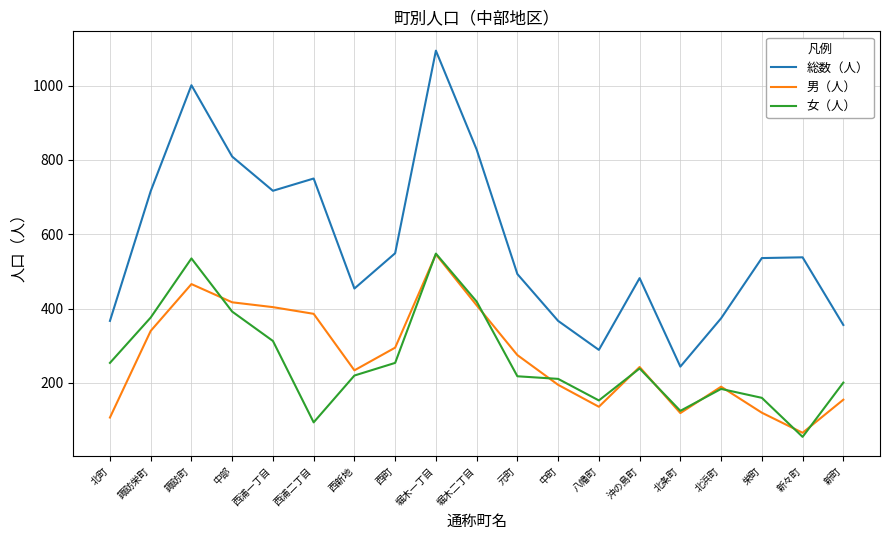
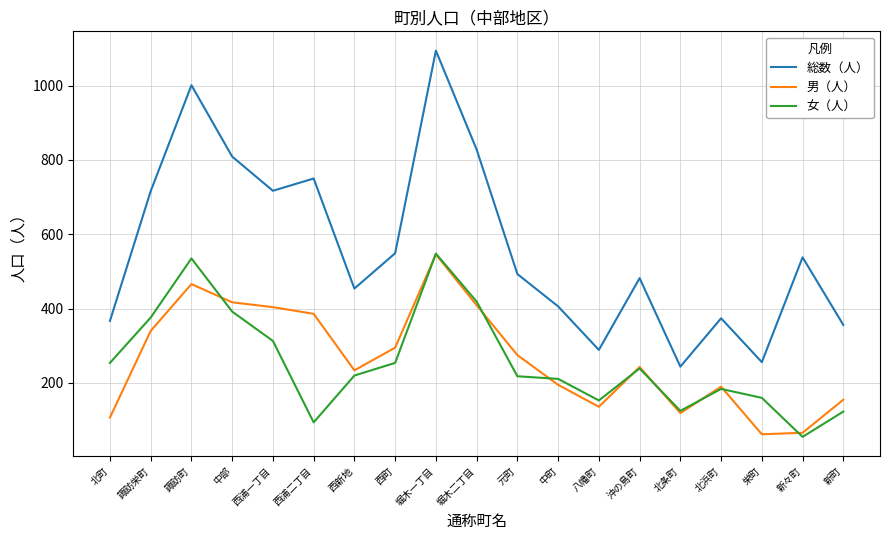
総数（人）, 中町: 370 -> 410
総数（人）, 栄町: 540 -> 260
男（人）, 栄町: 120 -> 60
女（人）, 新町: 200 -> 120
